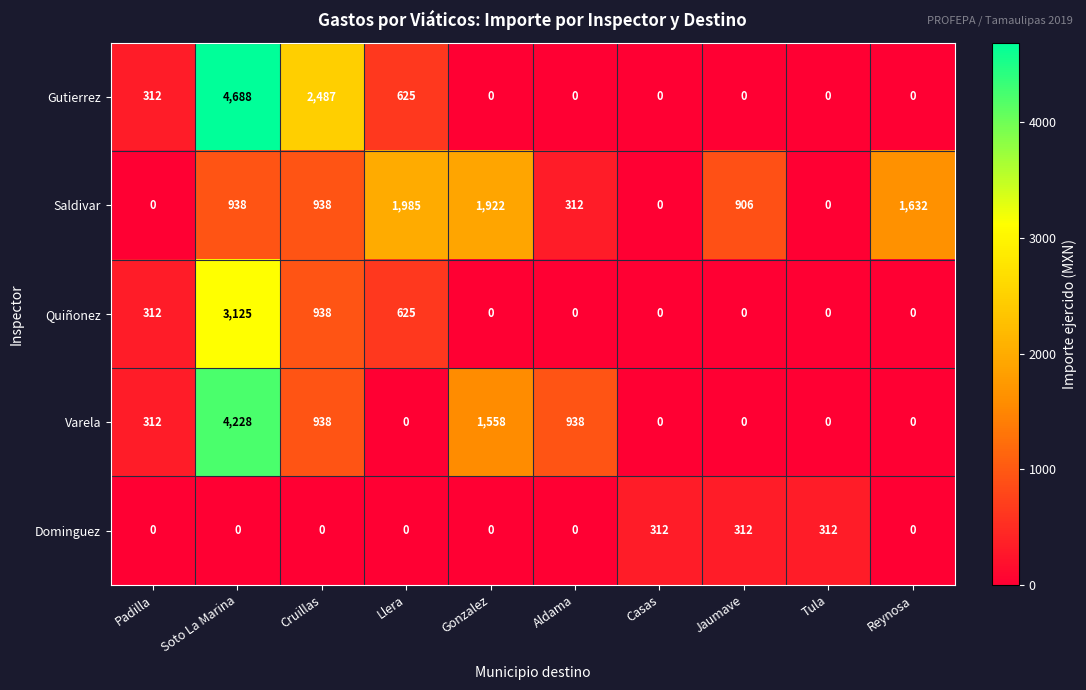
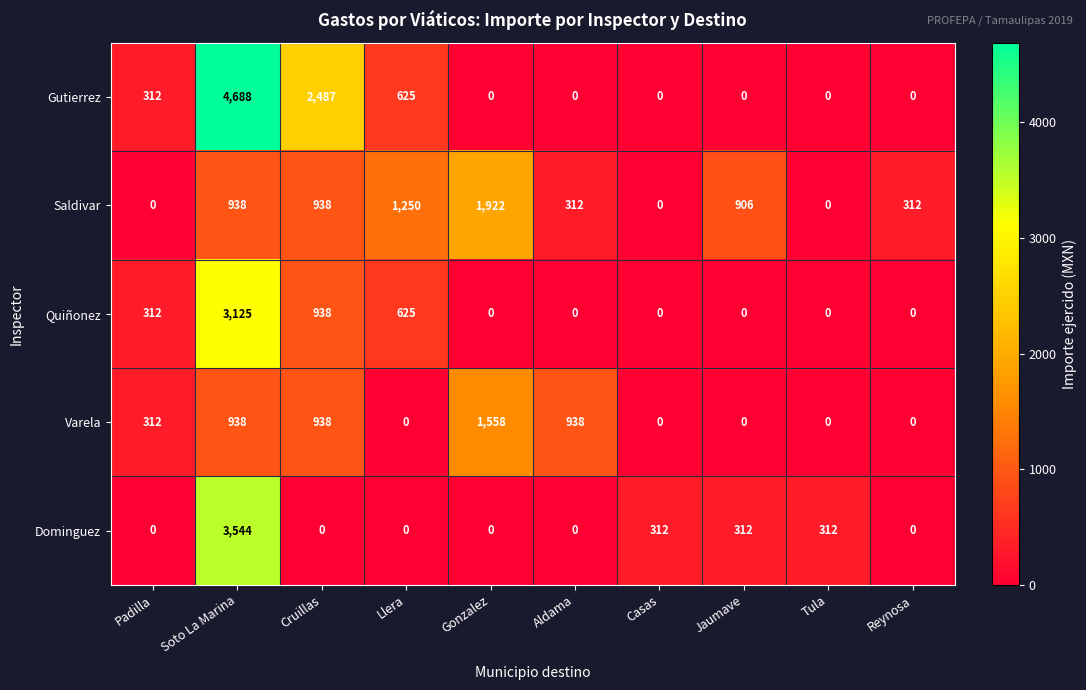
Saldivar, Llera: 1,985 -> 1,250
Saldivar, Reynosa: 1,632 -> 312
Varela, Soto La Marina: 4,228 -> 938
Dominguez, Soto La Marina: 0 -> 3,544
